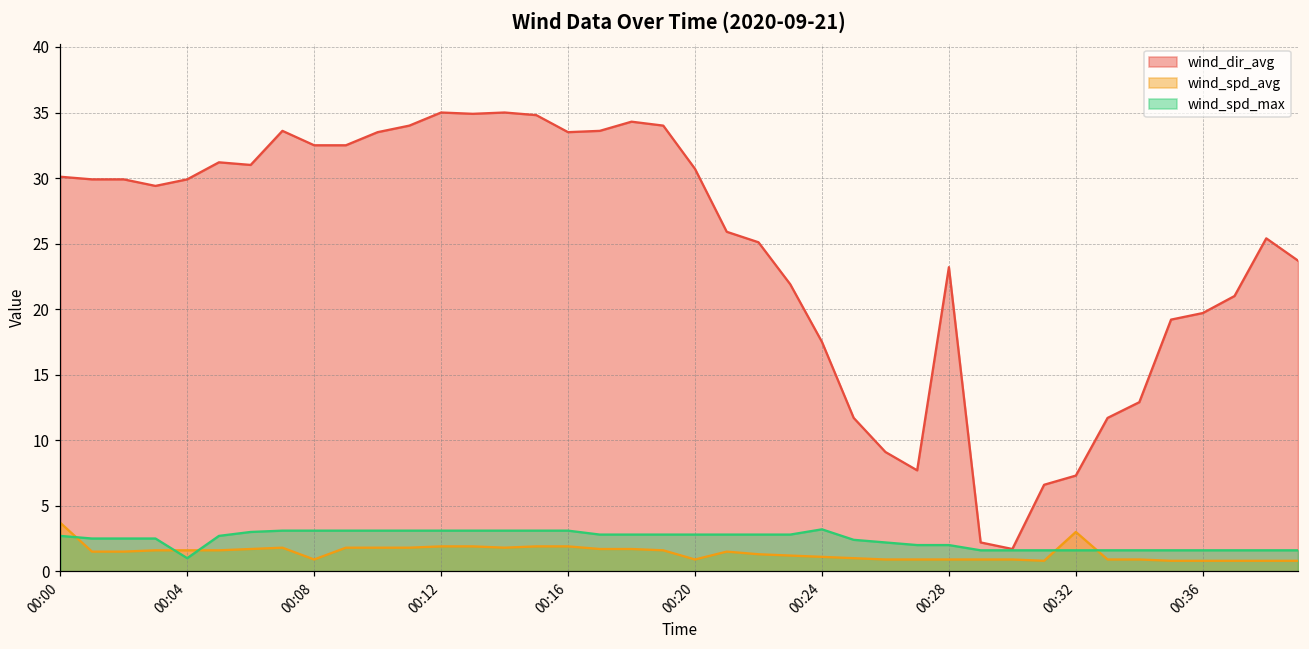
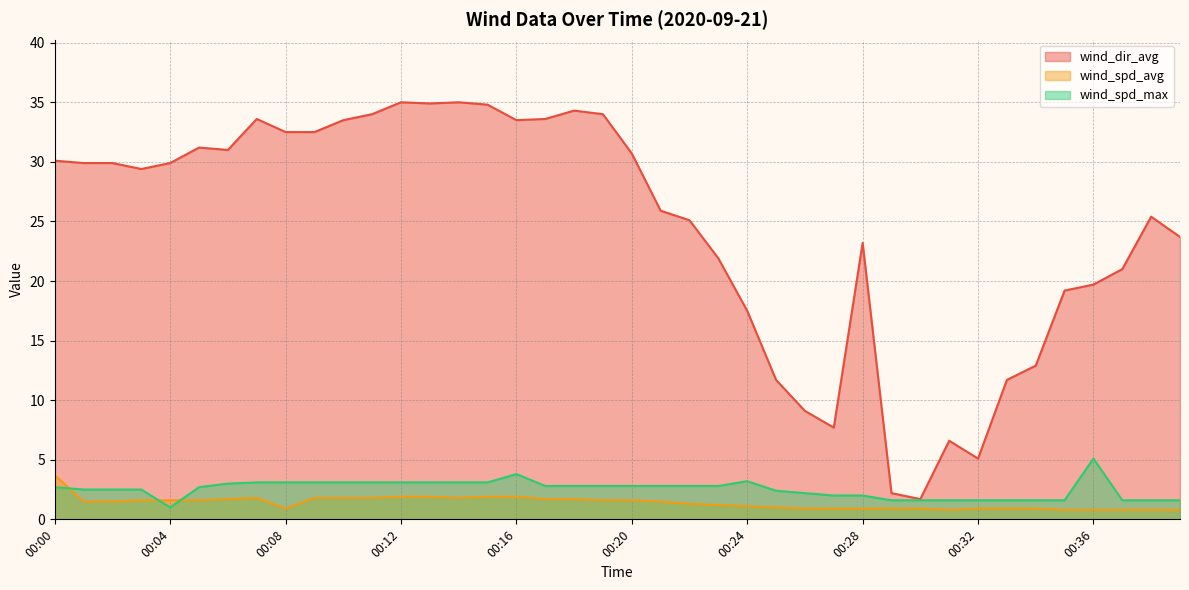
wind_spd_max, 00:16: 3.1 -> 3.8
wind_spd_avg, 00:20: 0.9 -> 1.6
wind_dir_avg, 00:32: 7.3 -> 5.1
wind_spd_avg, 00:32: 3.0 -> 0.9
wind_spd_max, 00:36: 1.6 -> 5.1
